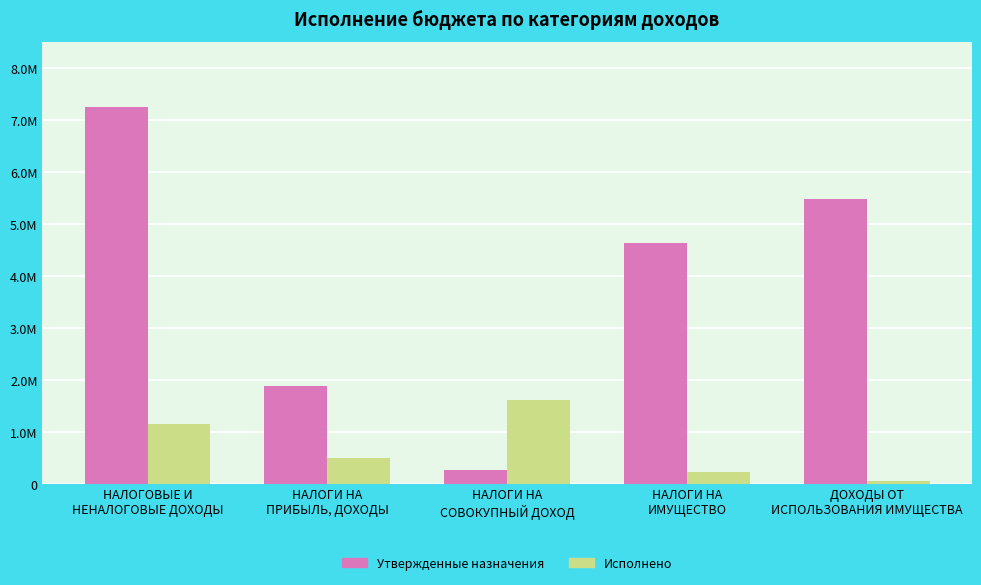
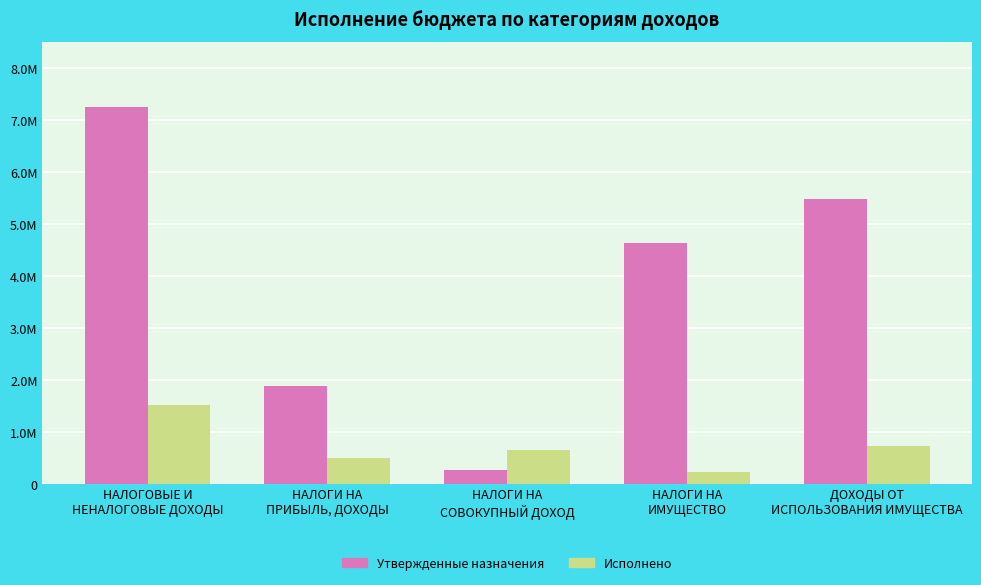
Исполнено, НАЛОГОВЫЕ И НЕНАЛОГОВЫЕ ДОХОДЫ: 1200000 -> 1500000
Исполнено, НАЛОГИ НА СОВОКУПНЫЙ ДОХОД: 1600000 -> 600000
Исполнено, ДОХОДЫ ОТ ИСПОЛЬЗОВАНИЯ ИМУЩЕСТВА: 100000 -> 700000
